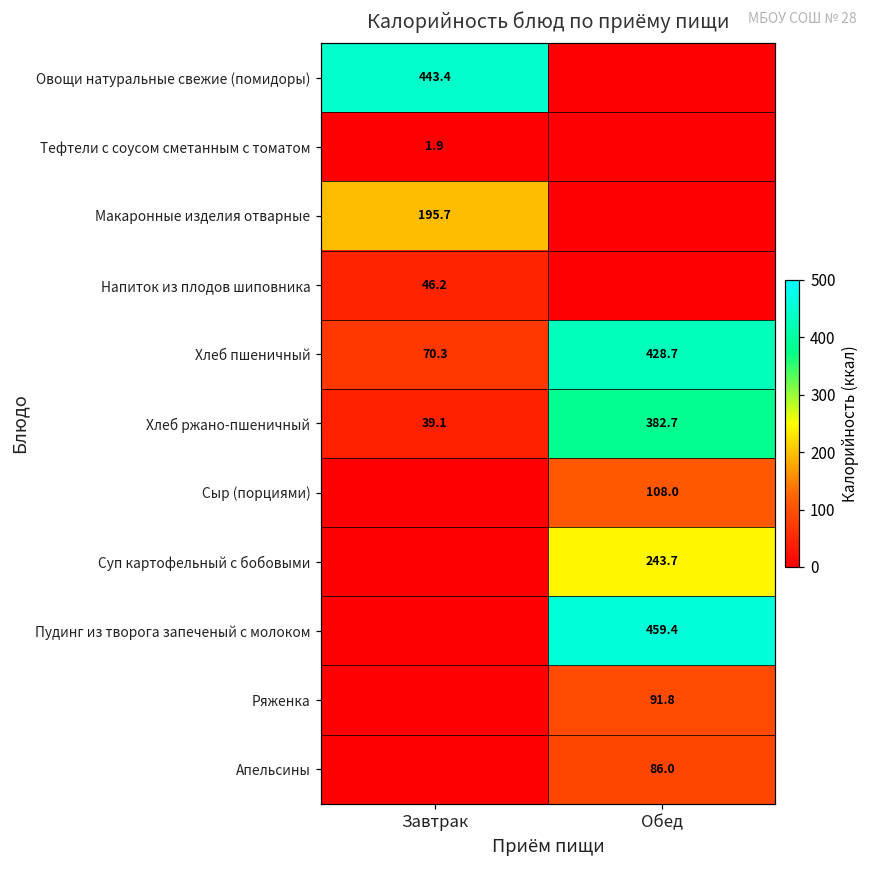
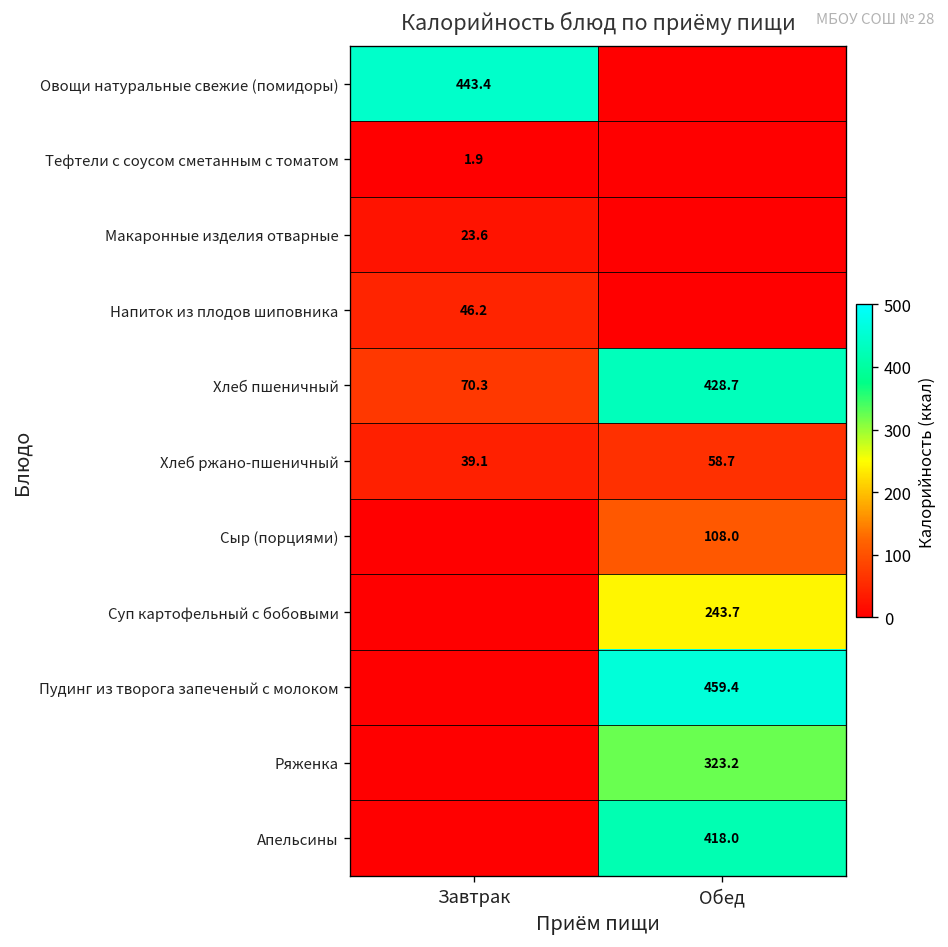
Макаронные изделия отварные, Завтрак: 195.7 -> 23.6
Хлеб ржано-пшеничный, Обед: 382.7 -> 58.7
Ряженка, Обед: 91.8 -> 323.2
Апельсины, Обед: 86.0 -> 418.0
